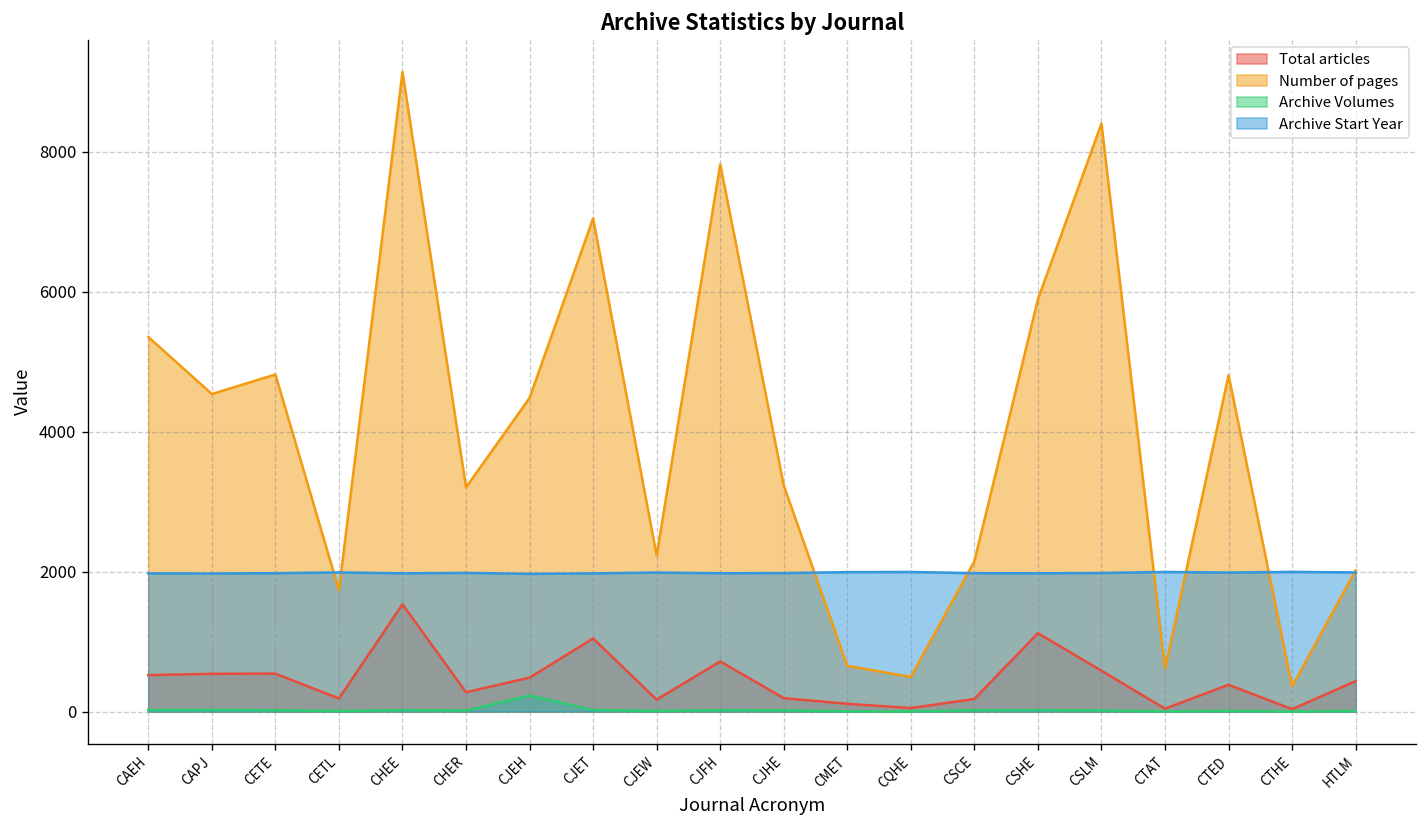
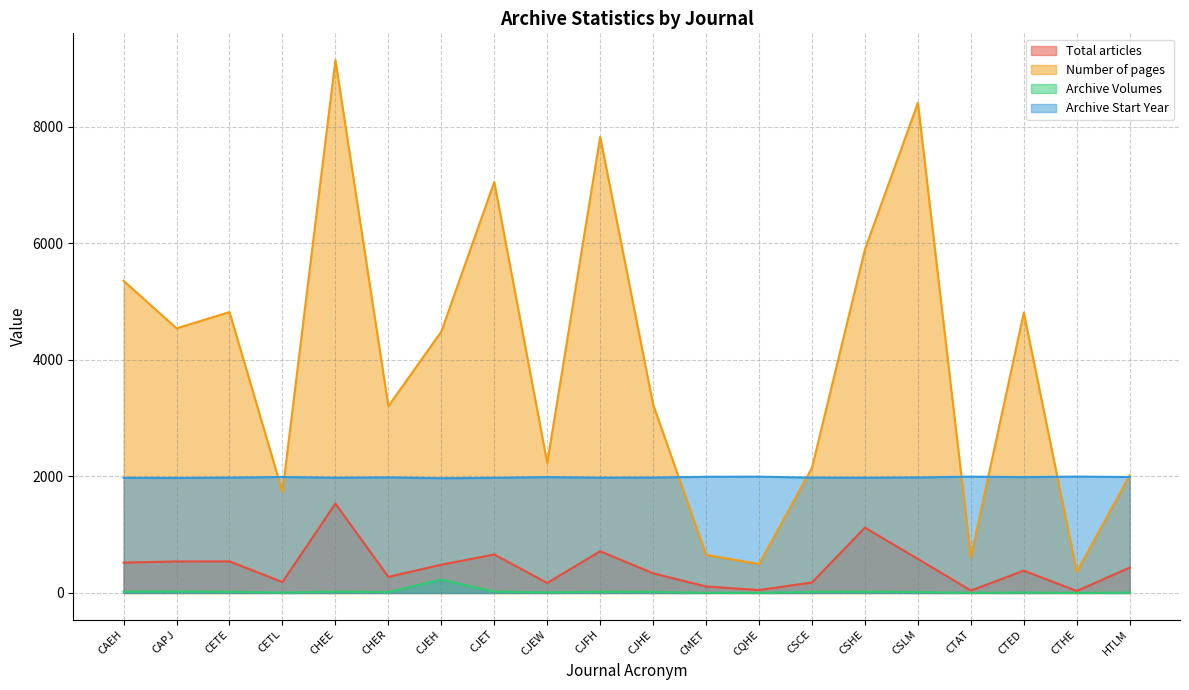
Total articles, CJET: 1000 -> 700
Total articles, CJHE: 200 -> 300
